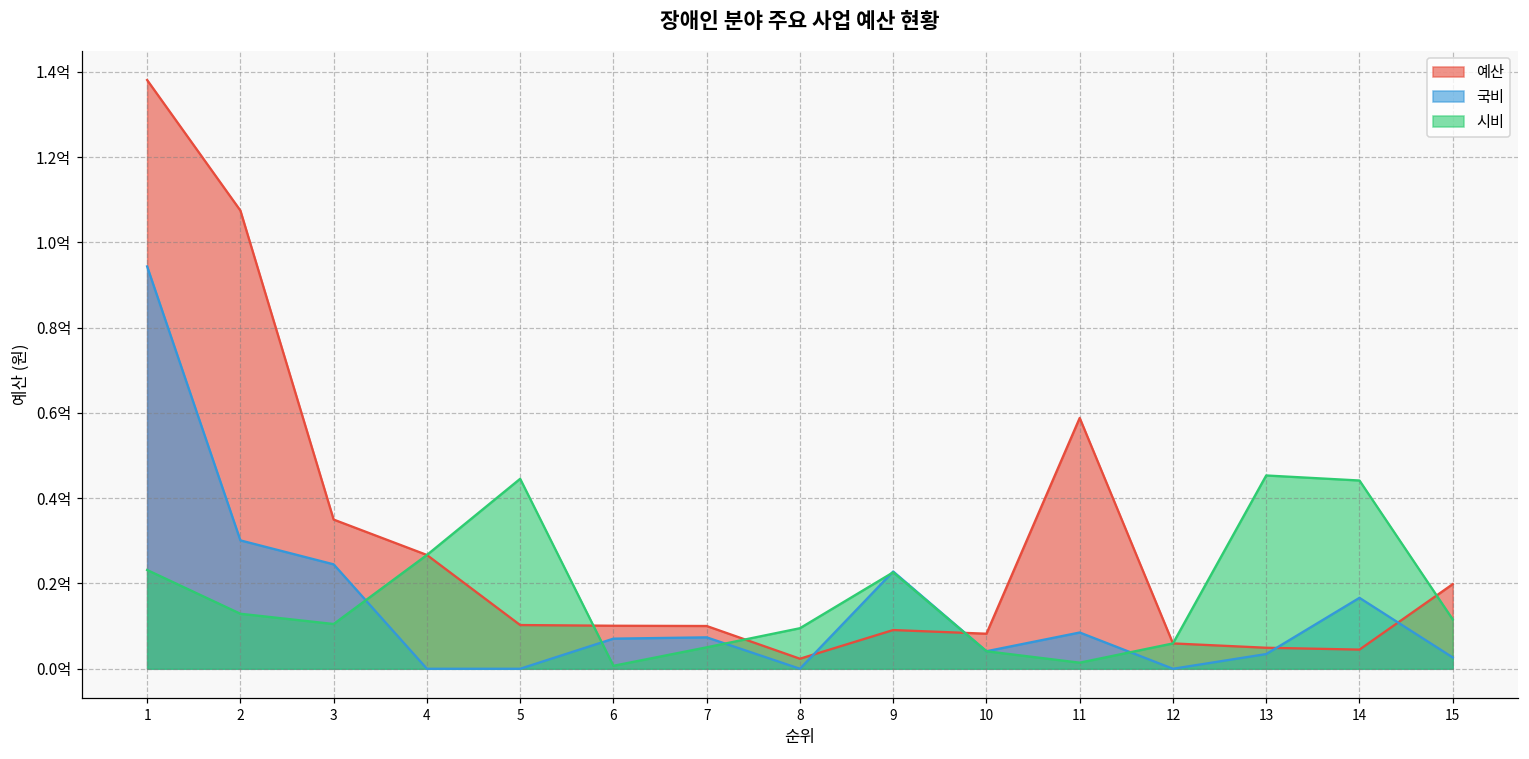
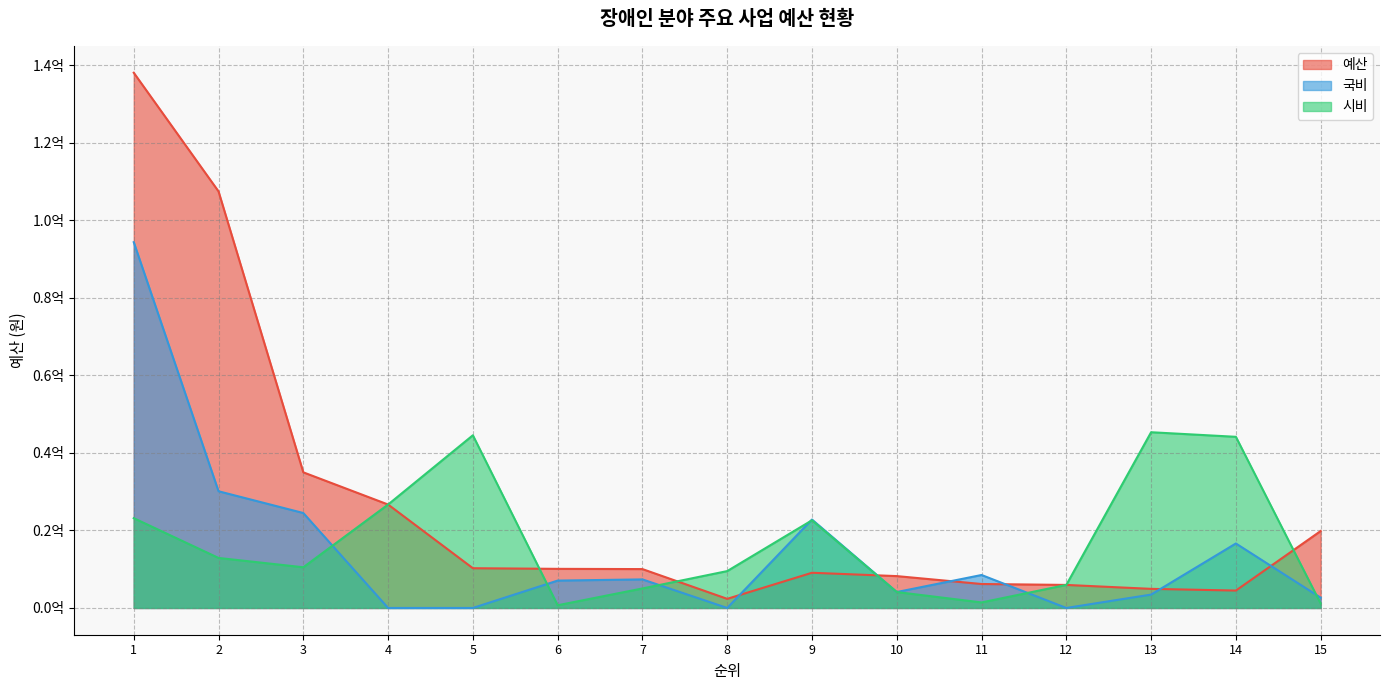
예산, 11: 0.59억 -> 0.06억
시비, 15: 0.12억 -> 0.01억
